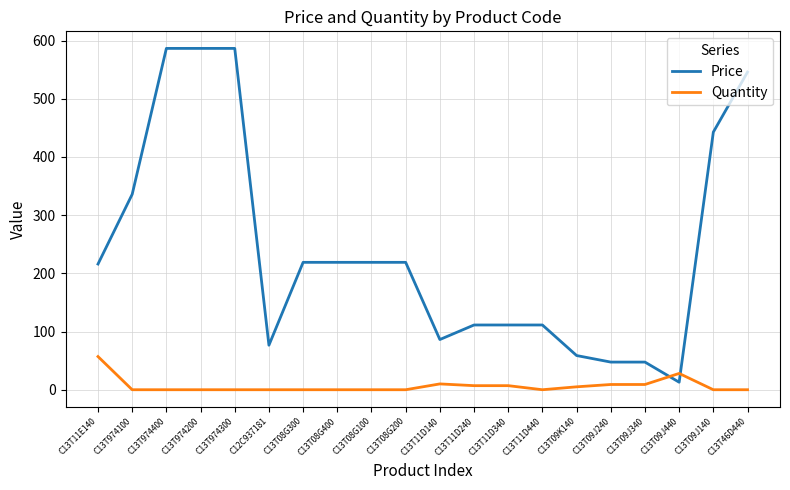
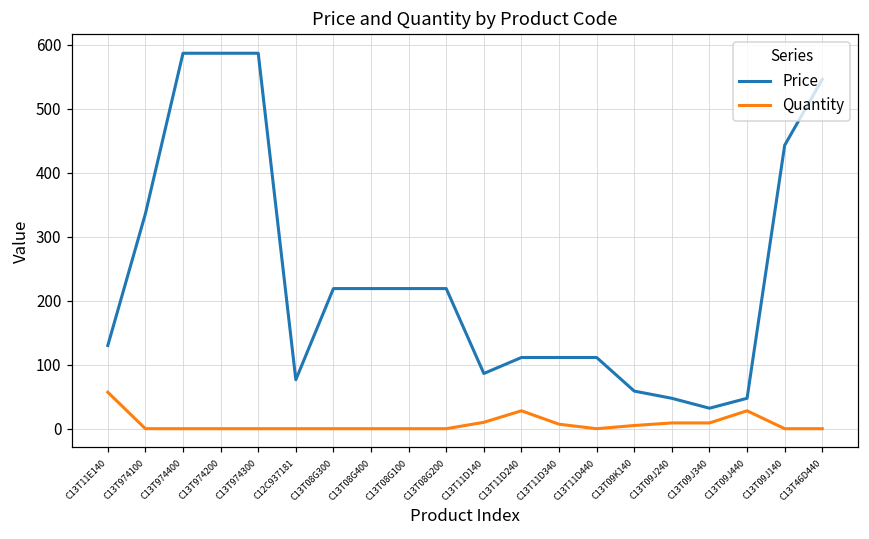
Price, C13T11E140: 220 -> 130
Quantity, C13T11D240: 10 -> 30
Price, C13T09J340: 50 -> 30
Price, C13T09J440: 10 -> 50
